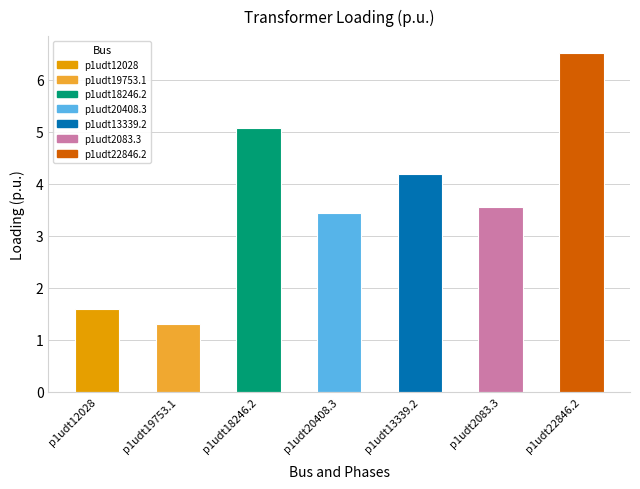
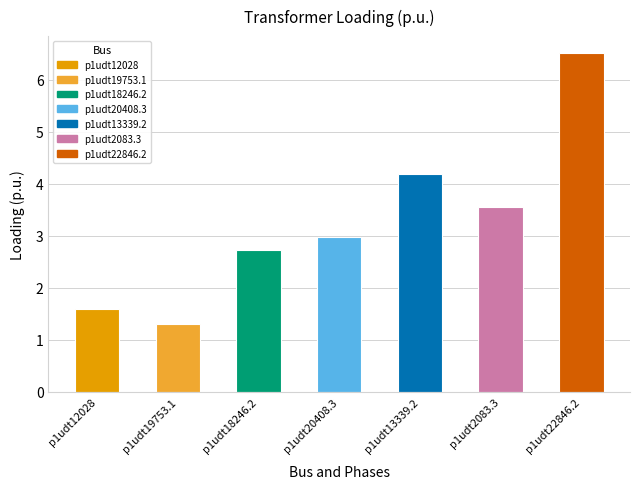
p1udt18246.2: 5.1 -> 2.7
p1udt20408.3: 3.4 -> 3.0
